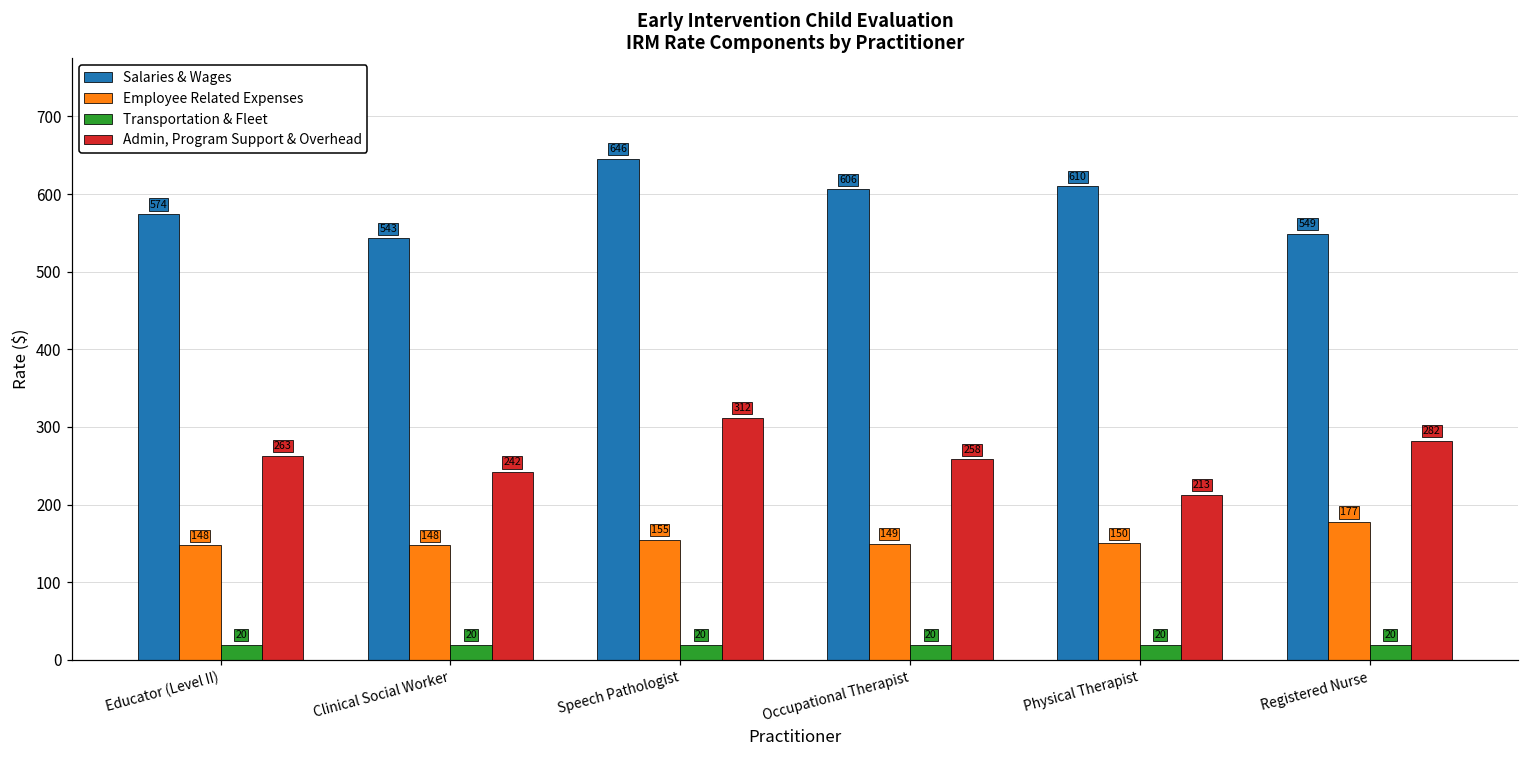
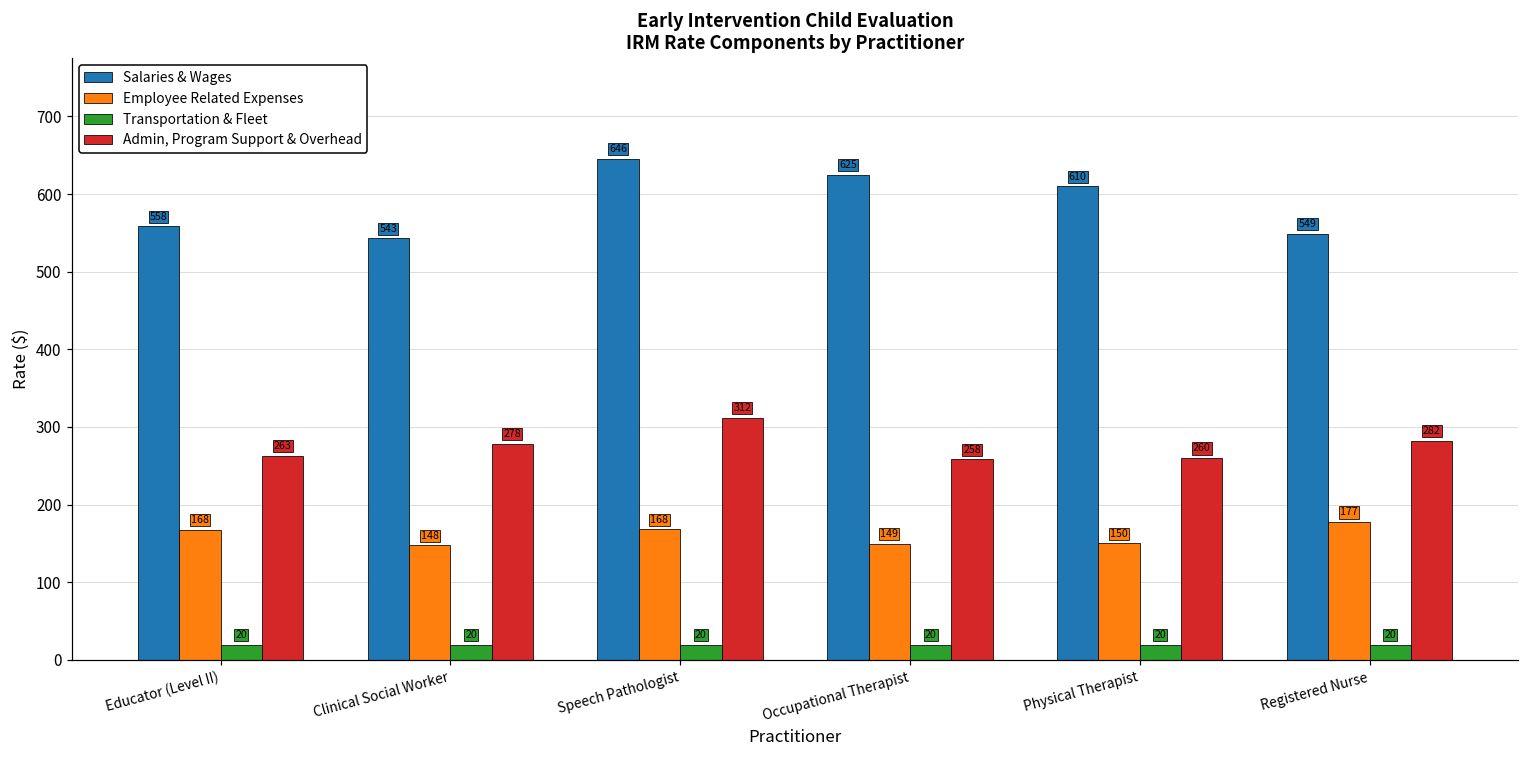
Salaries & Wages, Educator (Level II): 574 -> 558
Employee Related Expenses, Educator (Level II): 148 -> 168
Admin, Program Support & Overhead, Clinical Social Worker: 242 -> 278
Employee Related Expenses, Speech Pathologist: 155 -> 168
Salaries & Wages, Occupational Therapist: 606 -> 625
Admin, Program Support & Overhead, Physical Therapist: 213 -> 260
